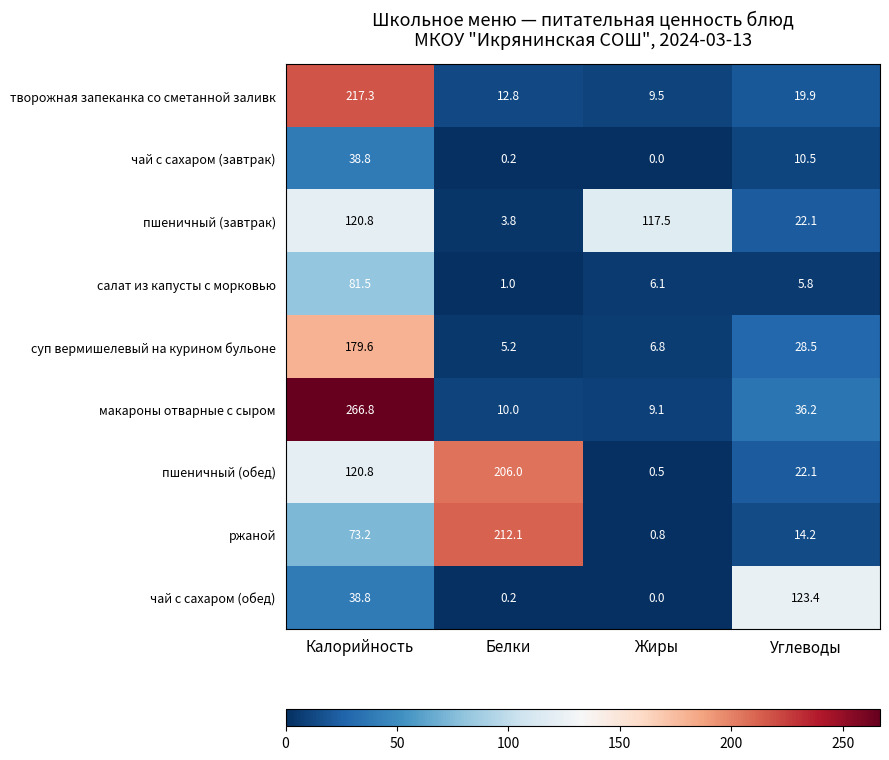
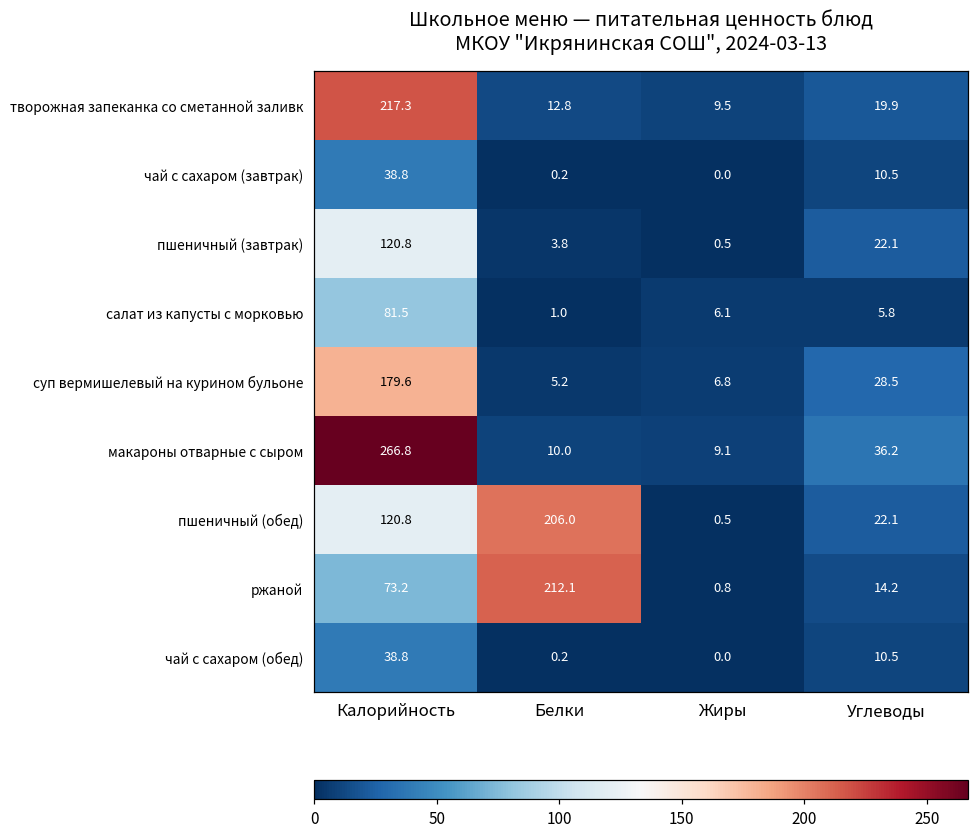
пшеничный (завтрак), Жиры: 117.5 -> 0.5
чай с сахаром (обед), Углеводы: 123.4 -> 10.5
